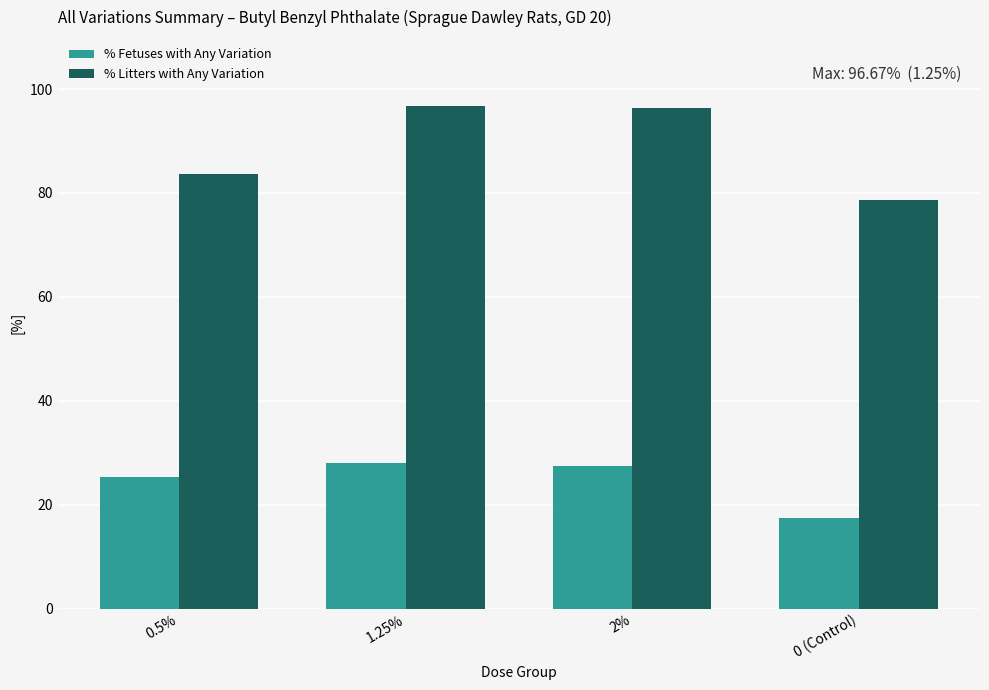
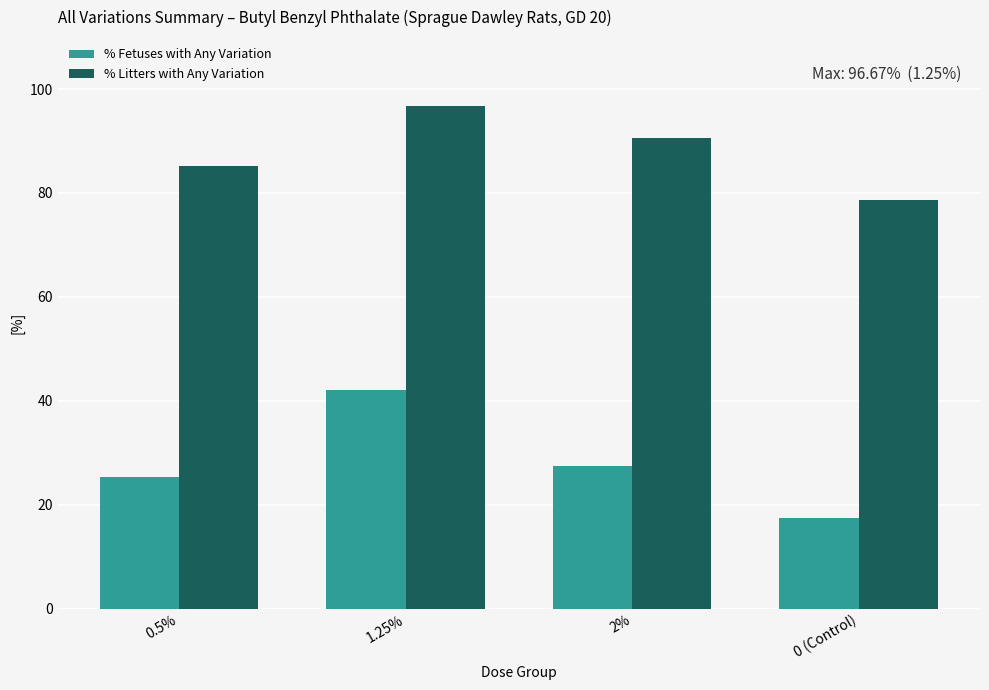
% Litters with Any Variation, 0.5%: 84 -> 85
% Fetuses with Any Variation, 1.25%: 28 -> 42
% Litters with Any Variation, 2%: 96 -> 91
